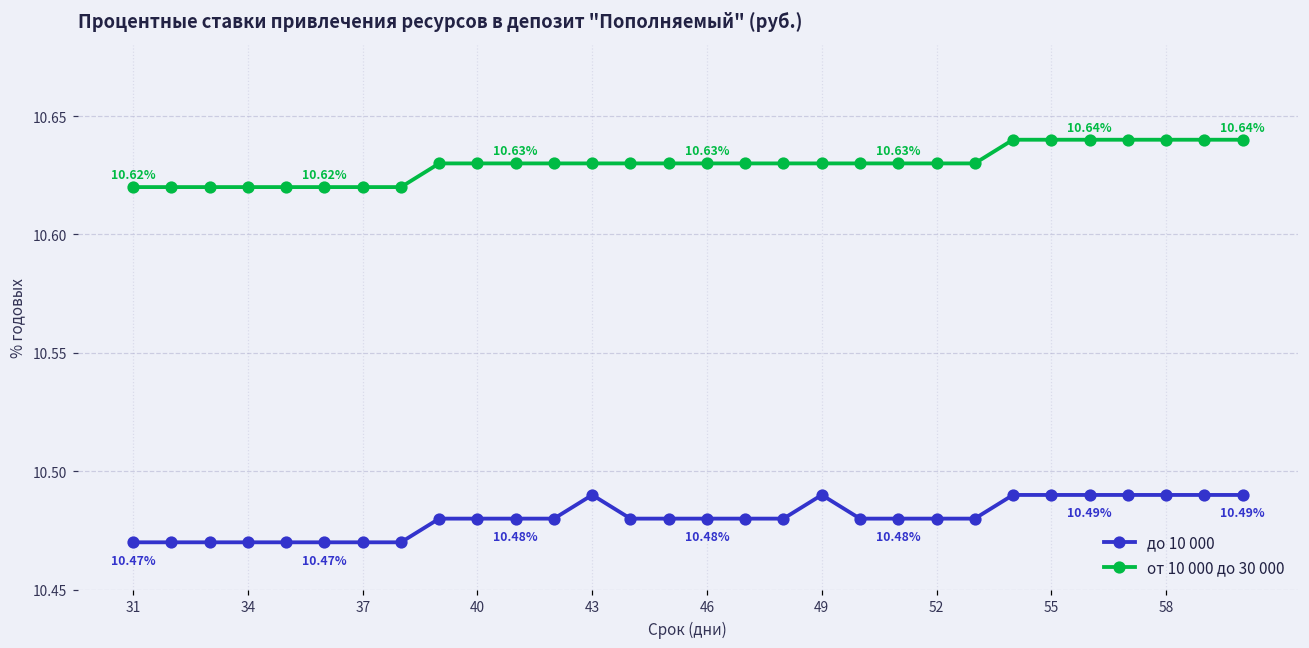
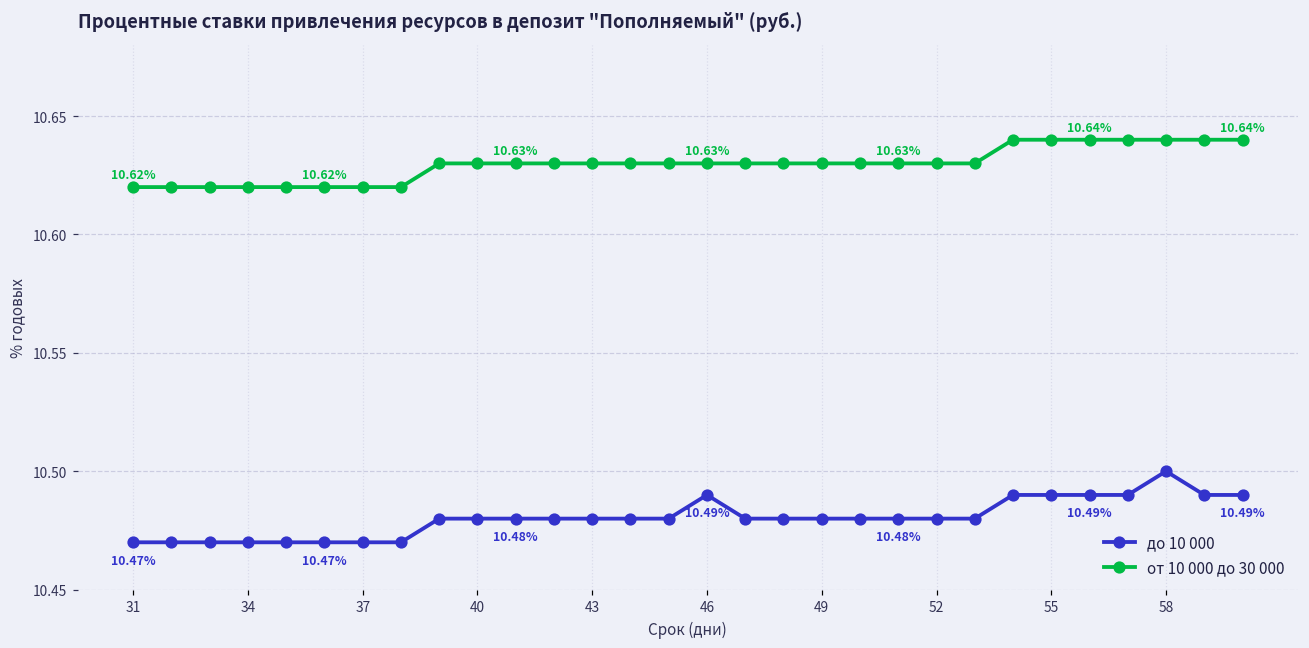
до 10 000, 43: 10.49 -> 10.48
до 10 000, 46: 10.48% -> 10.49%
до 10 000, 49: 10.49 -> 10.48
до 10 000, 58: 10.49 -> 10.50
